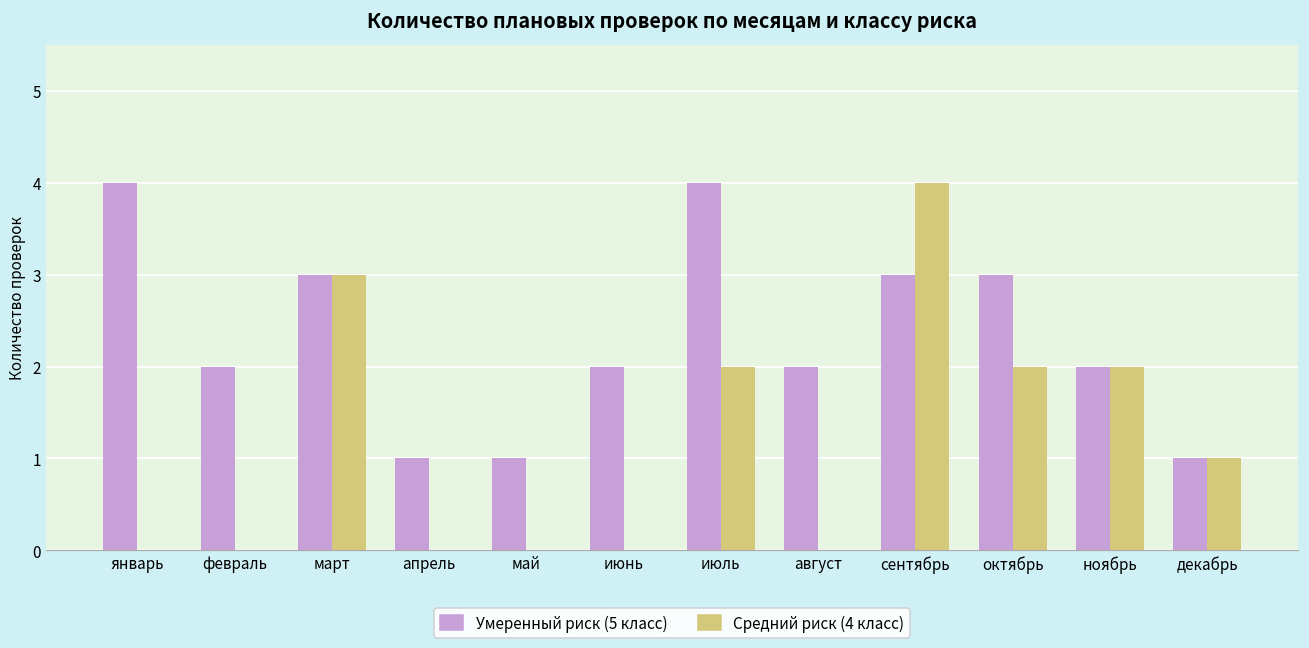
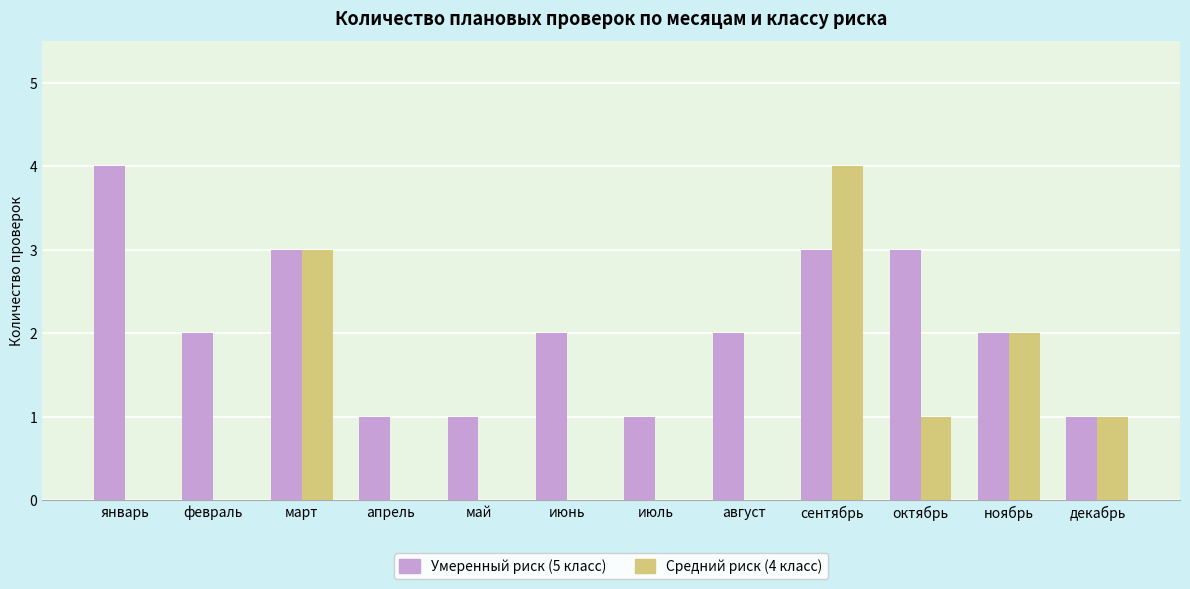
Умеренный риск (5 класс), июль: 4 -> 1
Средний риск (4 класс), июль: 2 -> 0
Средний риск (4 класс), октябрь: 2 -> 1
